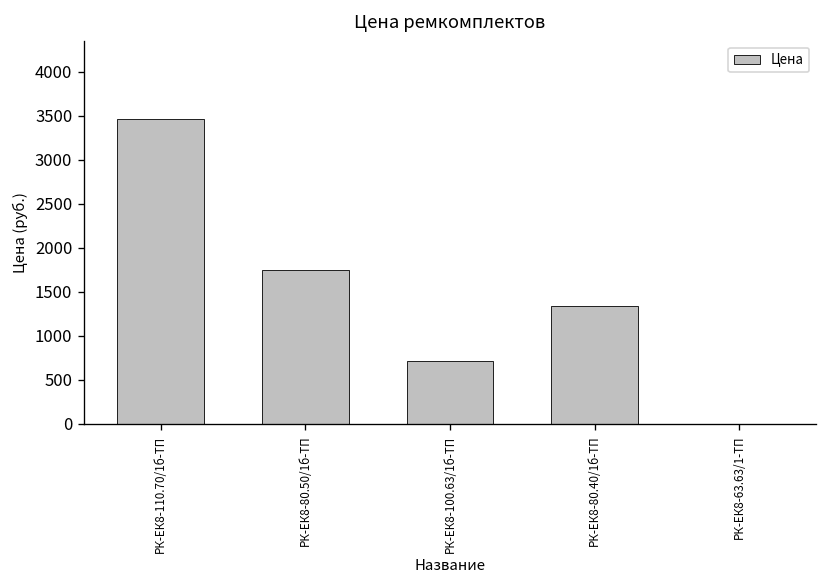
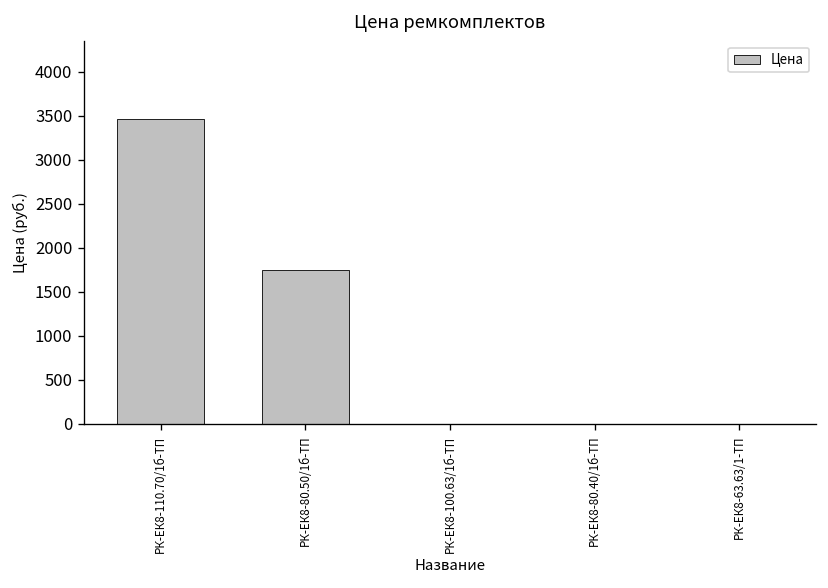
РК-ЕК8-100.63/1б-ТП: 700 -> 0
РК-ЕК8-80.40/1б-ТП: 1300 -> 0
